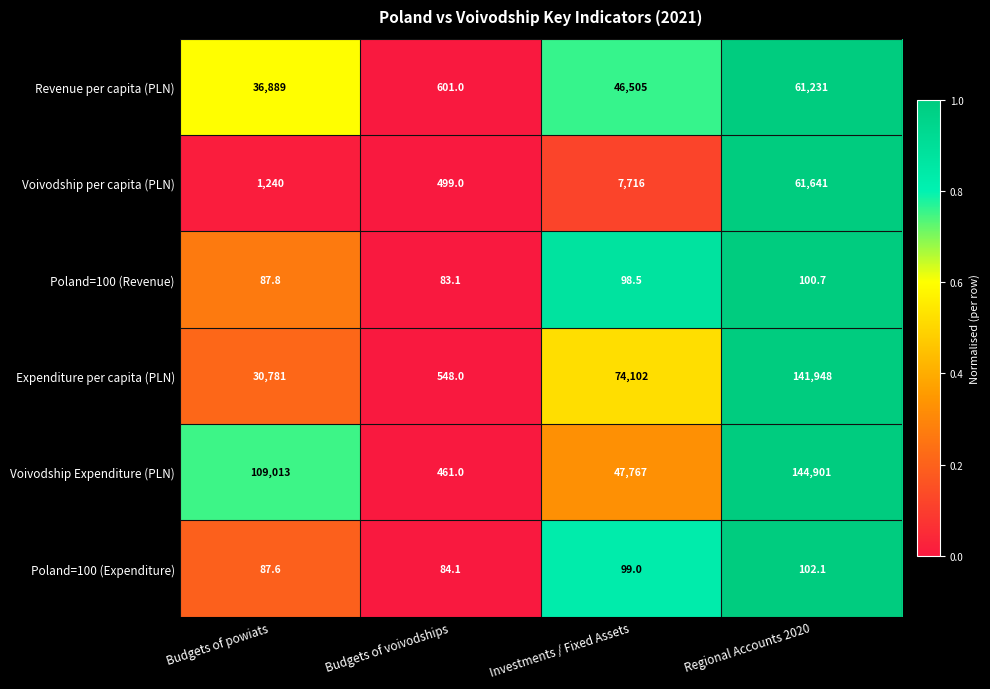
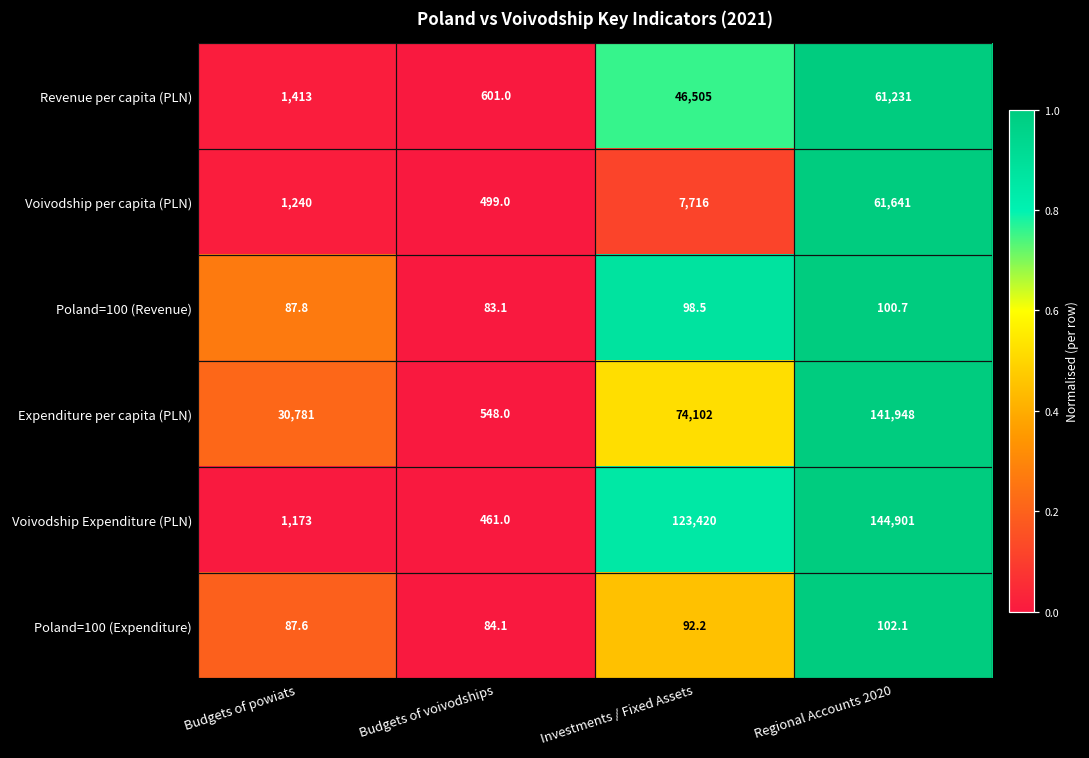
Revenue per capita (PLN), Budgets of powiats: 36,889 -> 1,413
Voivodship Expenditure (PLN), Budgets of powiats: 109,013 -> 1,173
Voivodship Expenditure (PLN), Investments / Fixed Assets: 47,767 -> 123,420
Poland=100 (Expenditure), Investments / Fixed Assets: 99.0 -> 92.2
